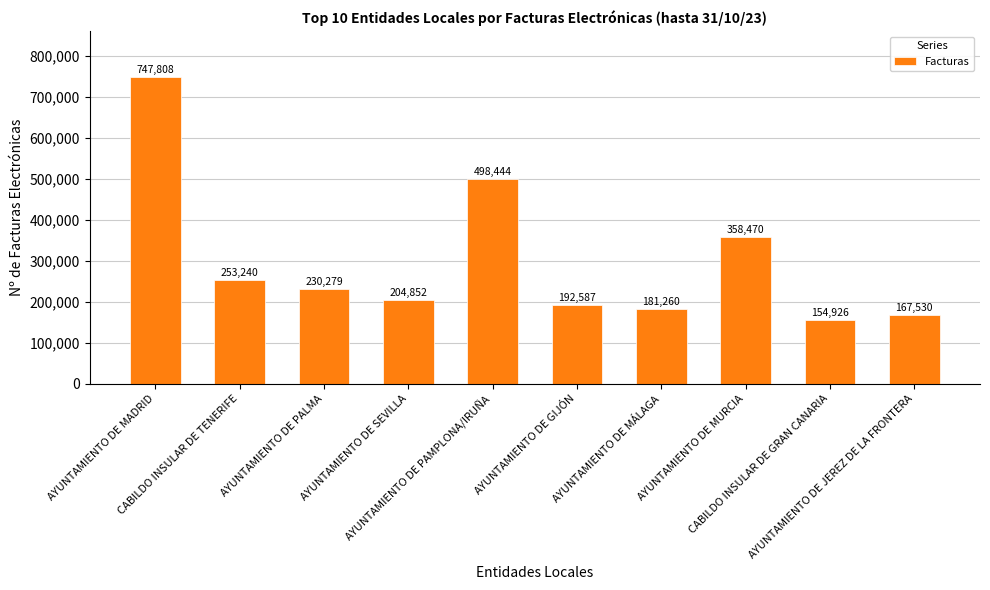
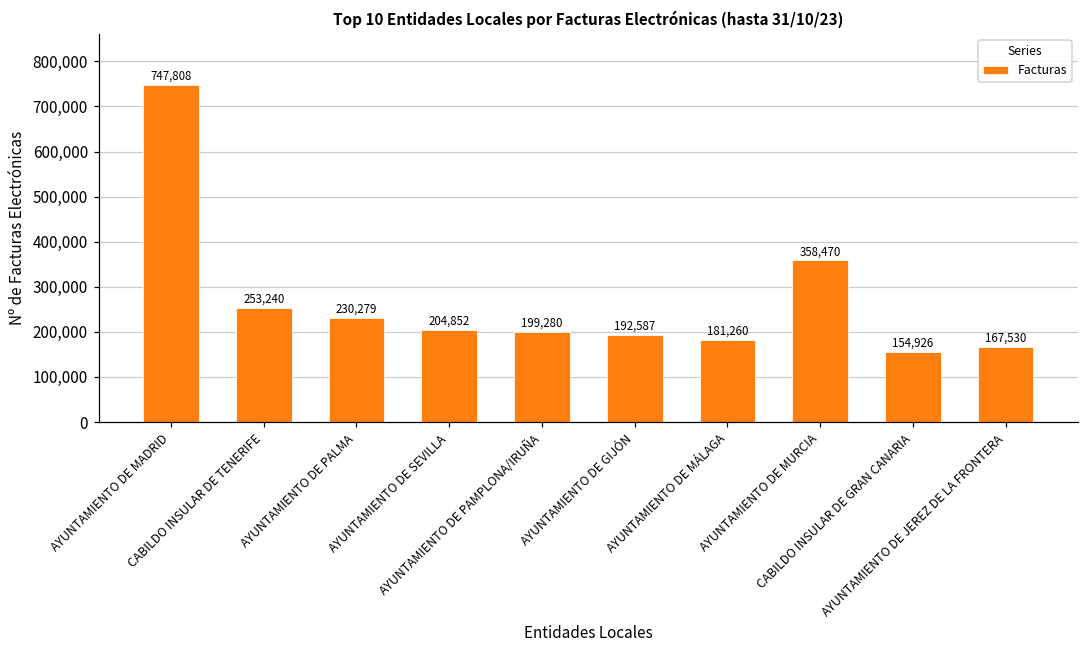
AYUNTAMIENTO DE PAMPLONA/IRUÑA: 498,444 -> 199,280
